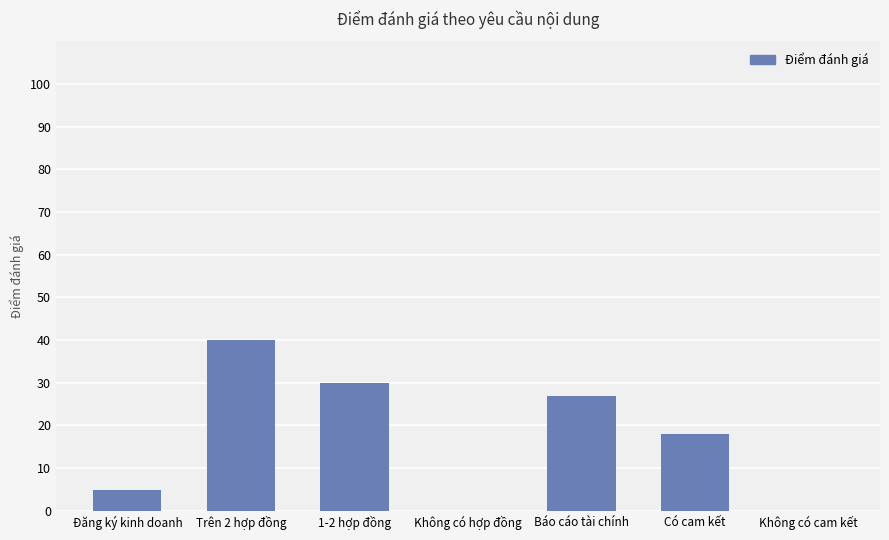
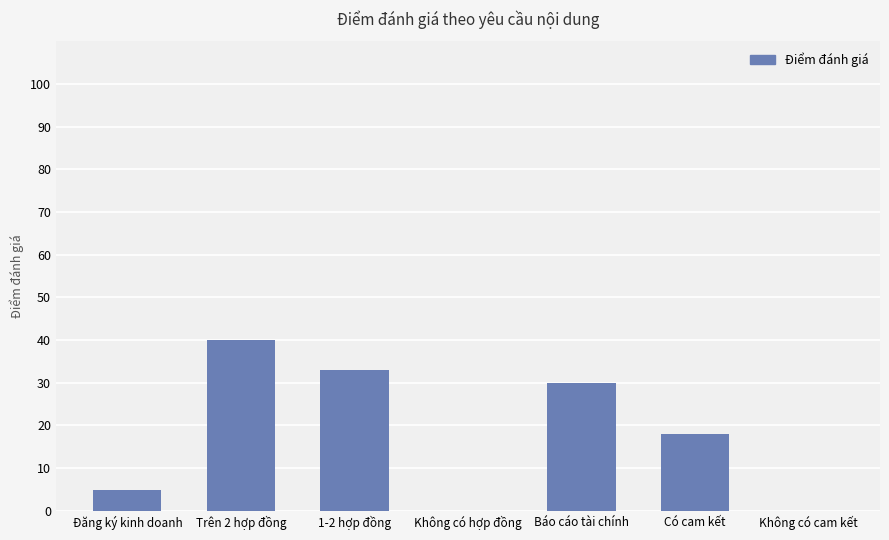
1-2 hợp đồng: 30 -> 33
Báo cáo tài chính: 27 -> 30
